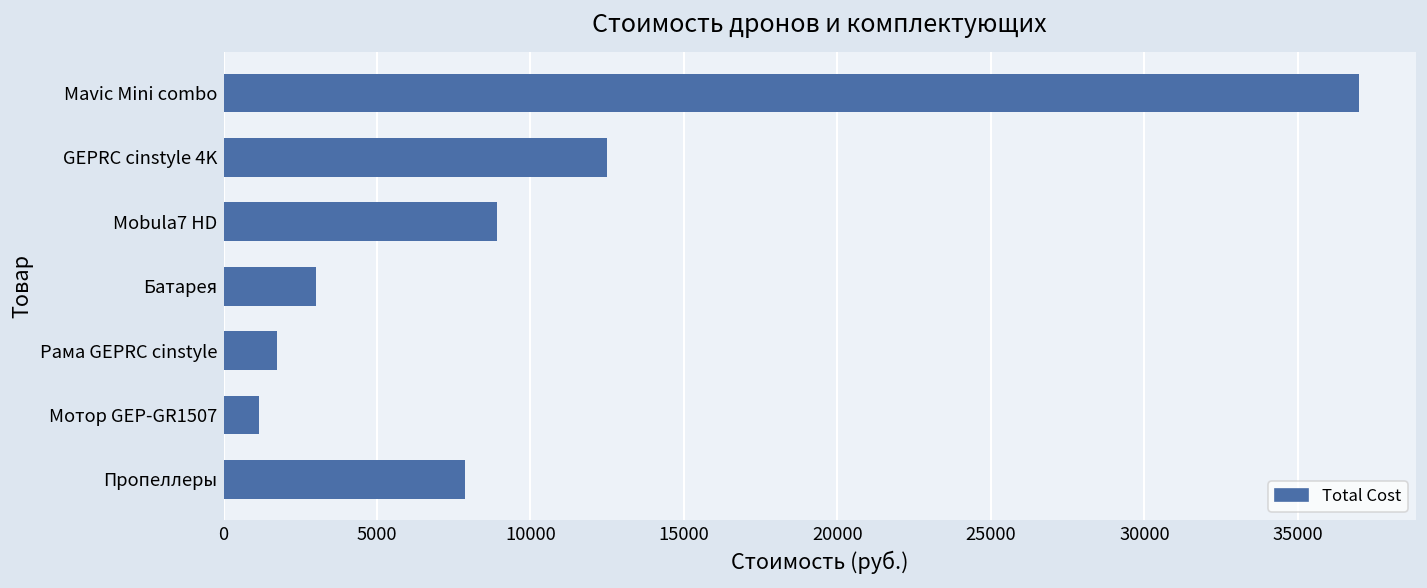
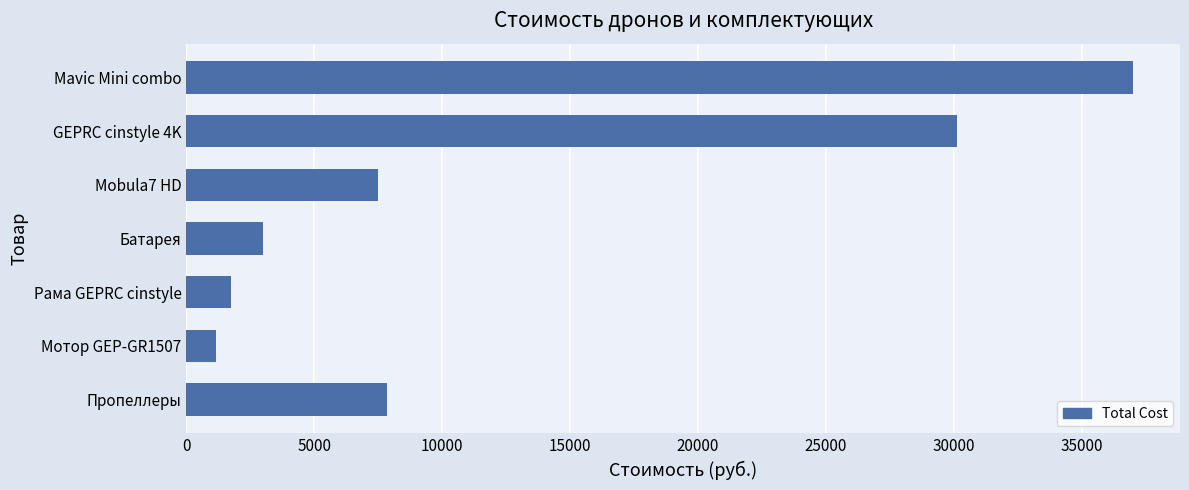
GEPRC cinstyle 4K: 12500 -> 30100
Mobula7 HD: 8900 -> 7500
